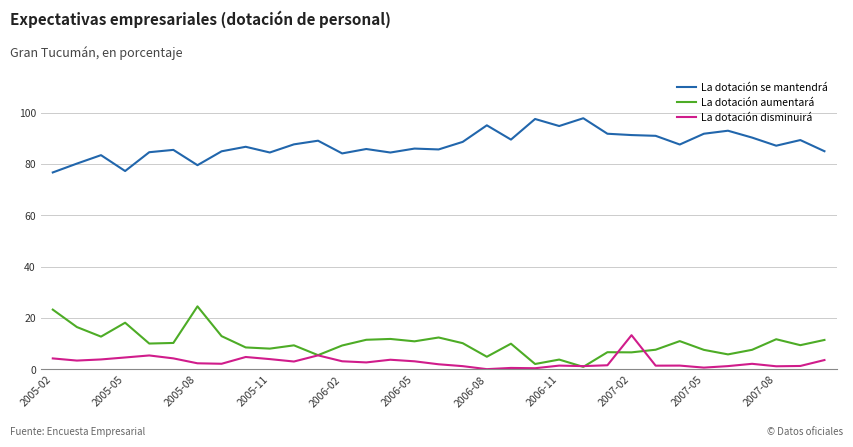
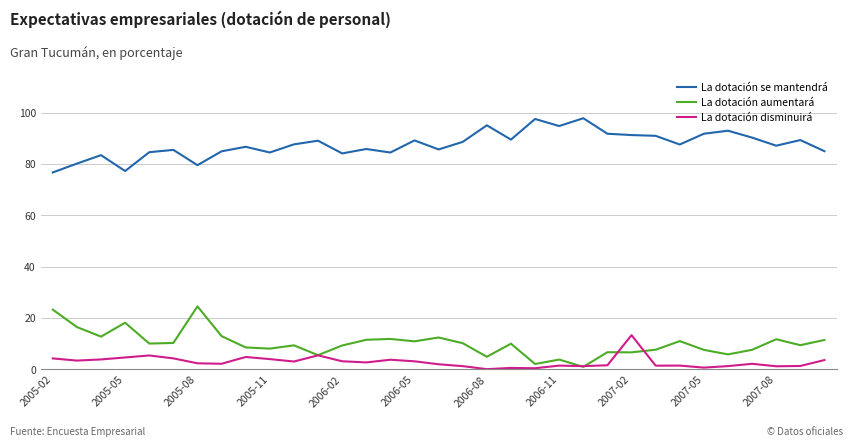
La dotación se mantendrá, 2006-05: 86 -> 89
